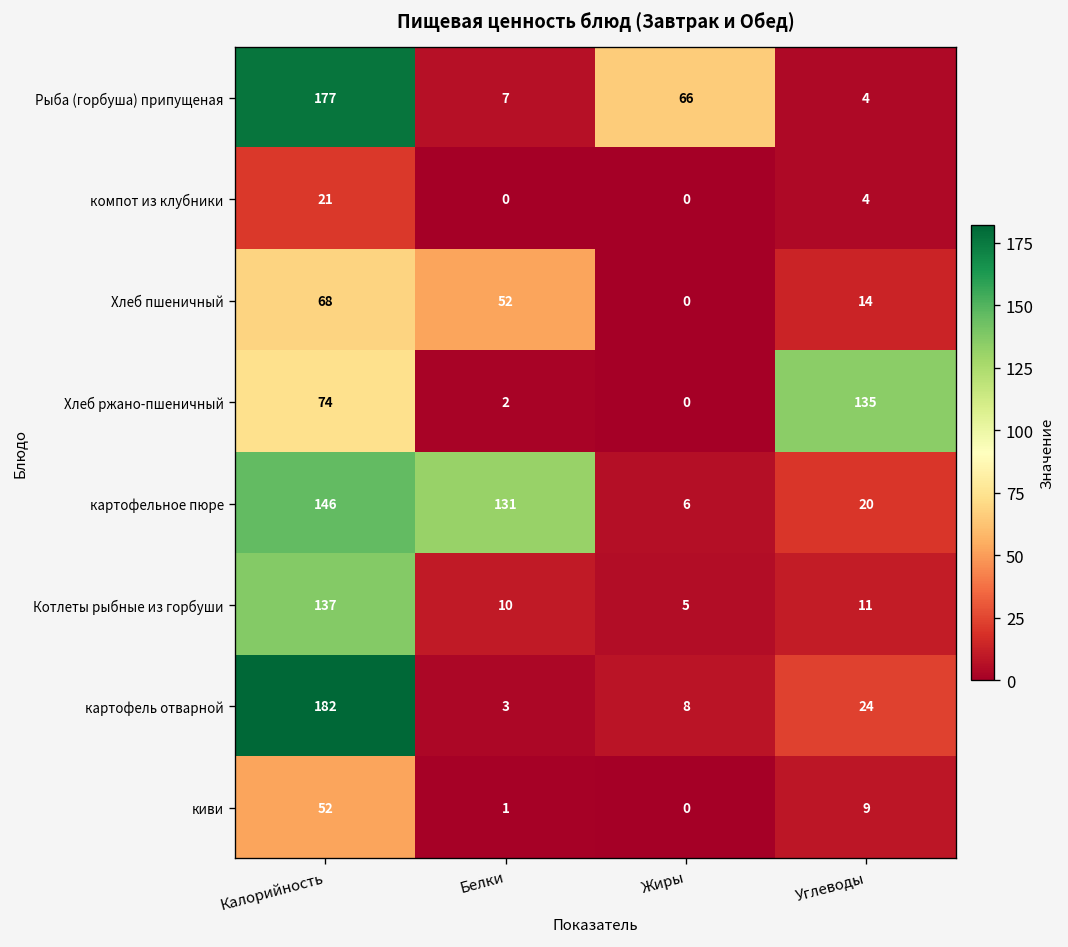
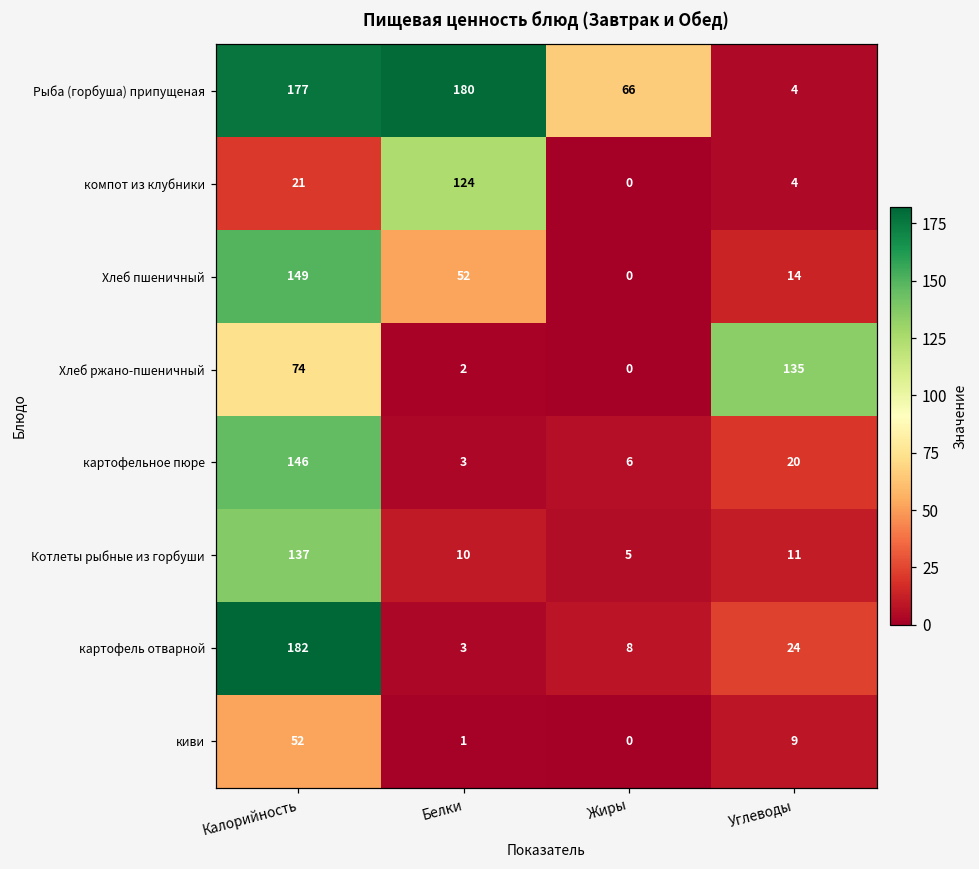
Рыба (горбуша) припущеная, Белки: 7 -> 180
компот из клубники, Белки: 0 -> 124
Хлеб пшеничный, Калорийность: 68 -> 149
картофельное пюре, Белки: 131 -> 3
